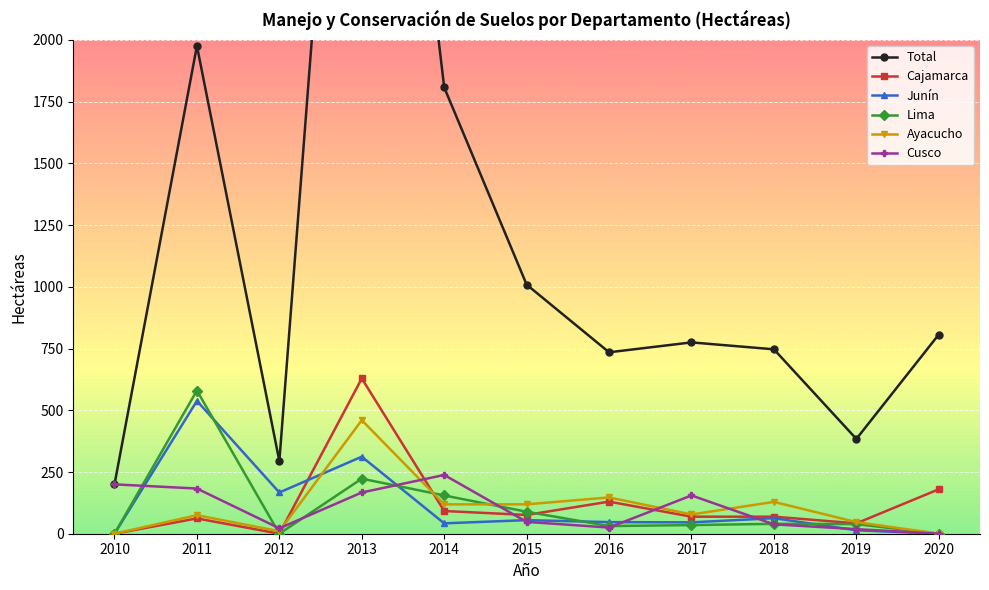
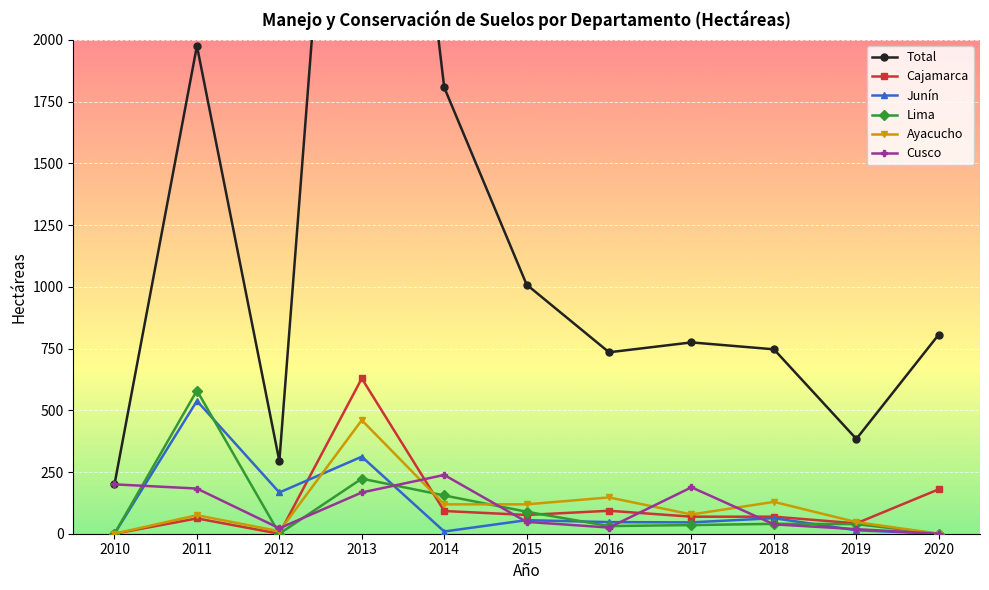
Junín, 2014: 40 -> 10
Cajamarca, 2016: 130 -> 90
Cusco, 2017: 160 -> 190
